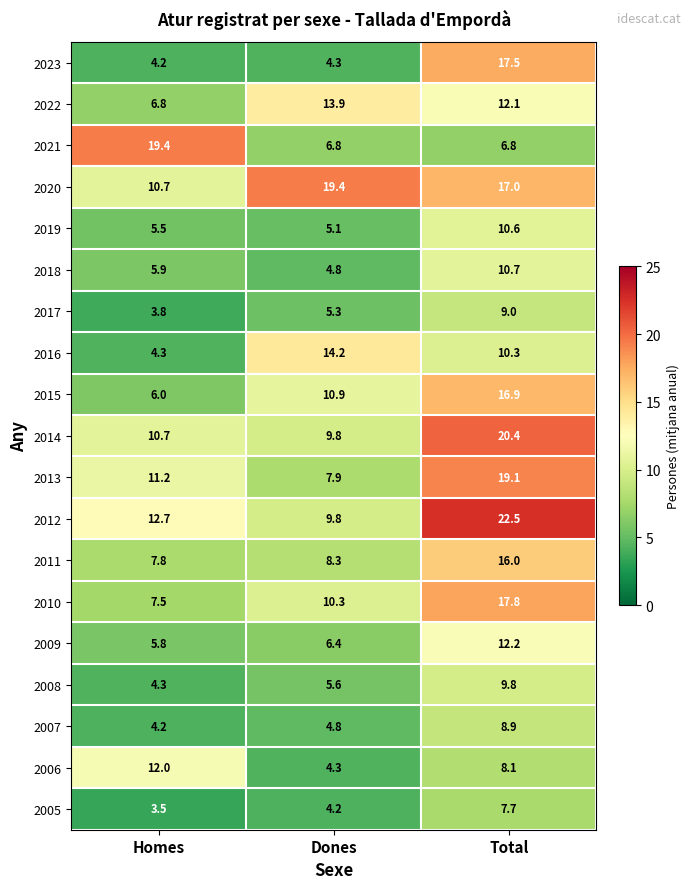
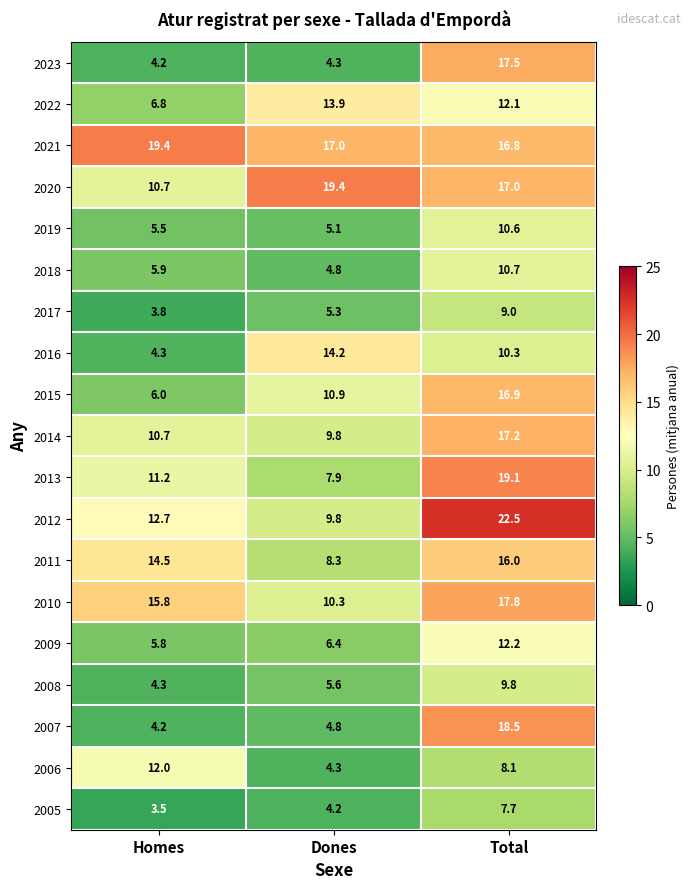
2021, Dones: 6.8 -> 17.0
2021, Total: 6.8 -> 16.8
2014, Total: 20.4 -> 17.2
2011, Homes: 7.8 -> 14.5
2010, Homes: 7.5 -> 15.8
2007, Total: 8.9 -> 18.5
